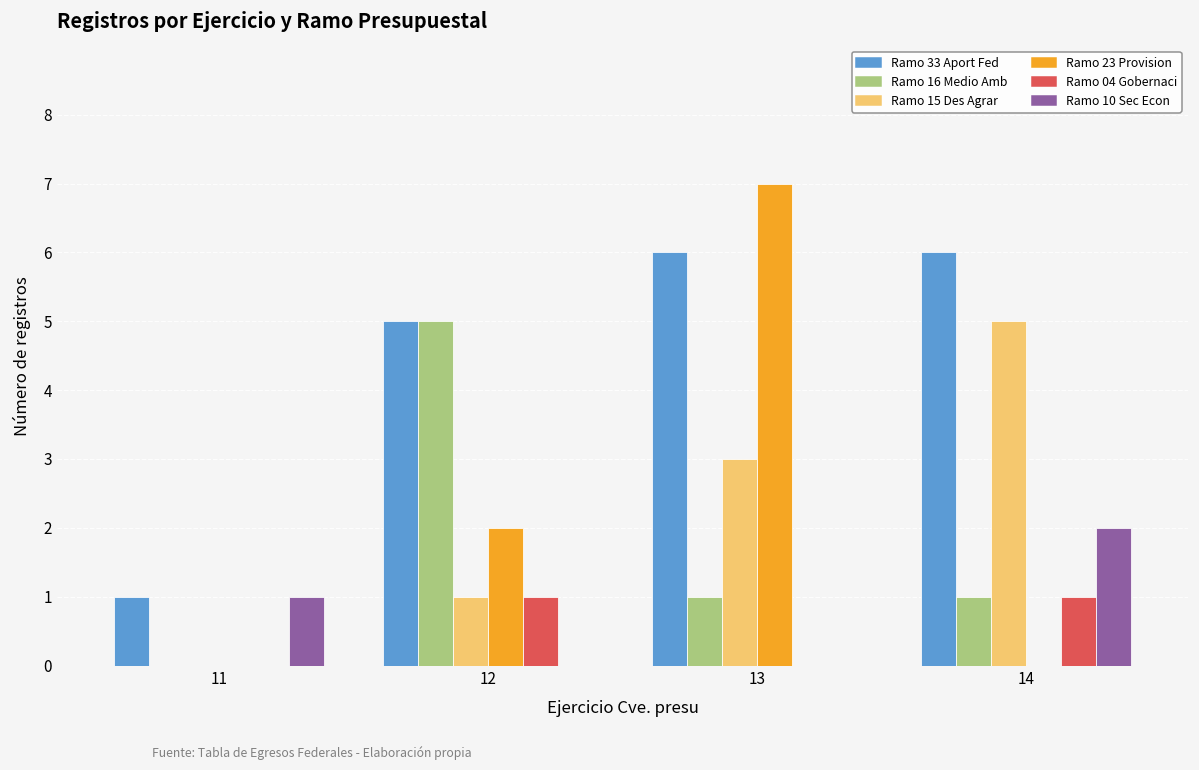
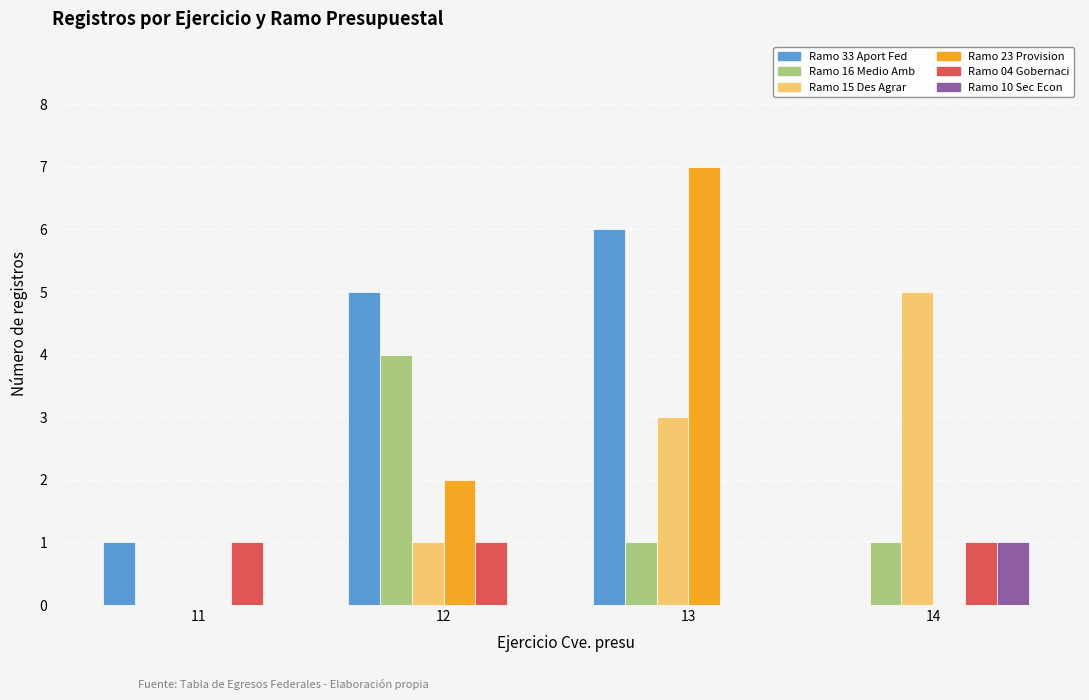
Ramo 04 Gobernaci, 11: 0 -> 1
Ramo 10 Sec Econ, 11: 1 -> 0
Ramo 16 Medio Amb, 12: 5 -> 4
Ramo 33 Aport Fed, 14: 6 -> 0
Ramo 10 Sec Econ, 14: 2 -> 1
